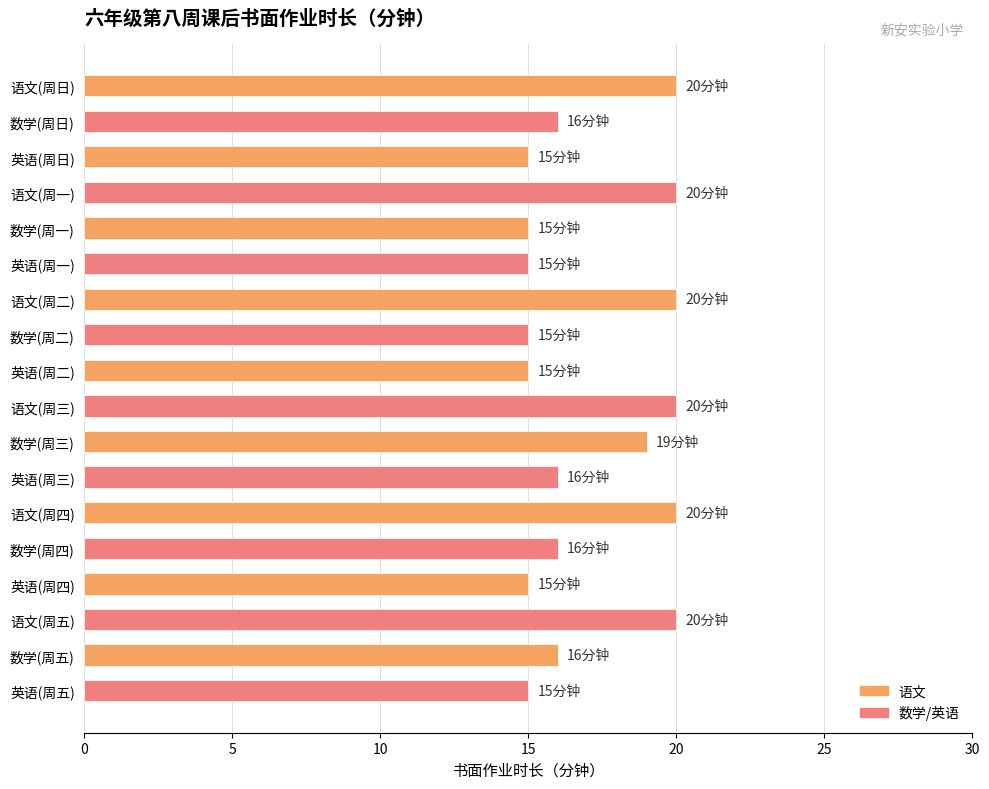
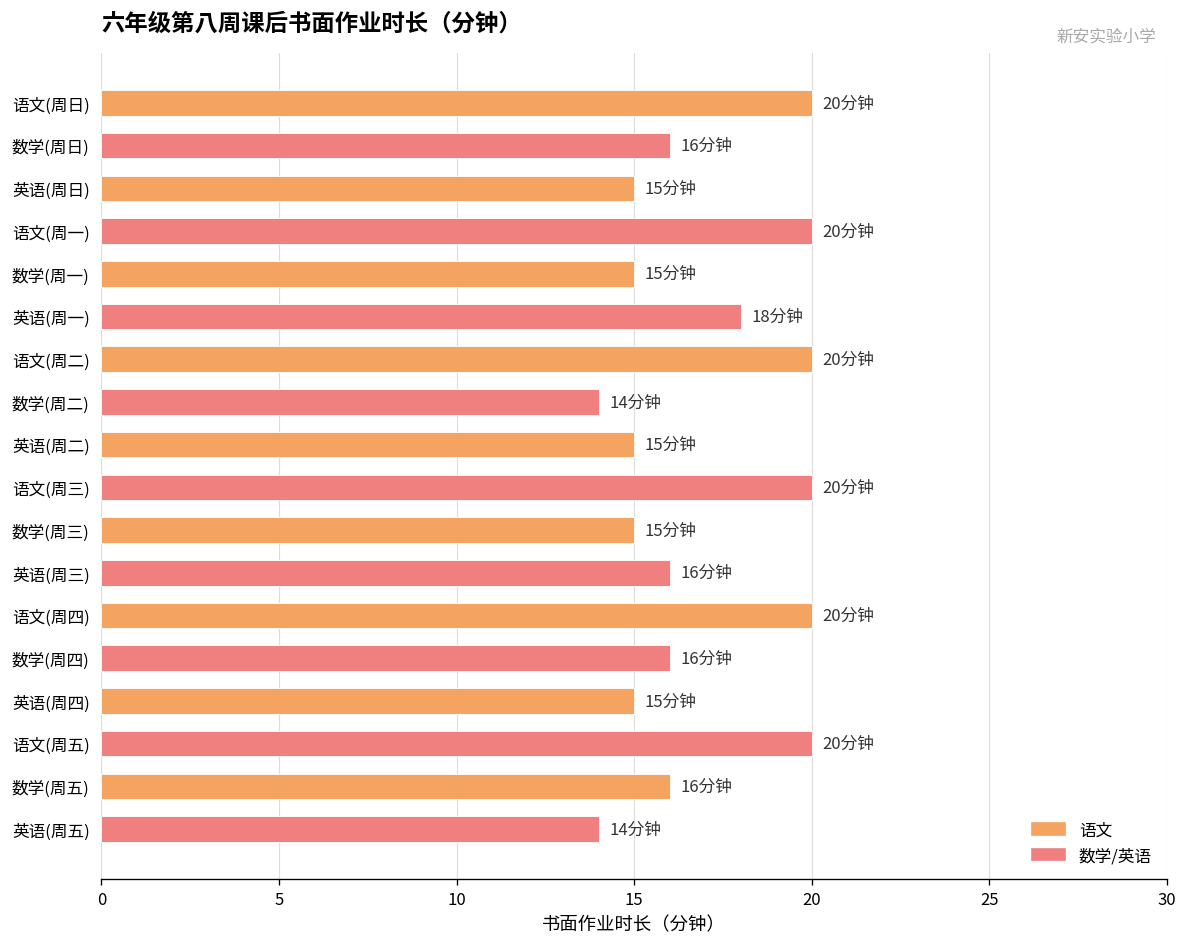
英语(周一): 15 -> 18
数学(周二): 15 -> 14
数学(周三): 19 -> 15
英语(周五): 15 -> 14
